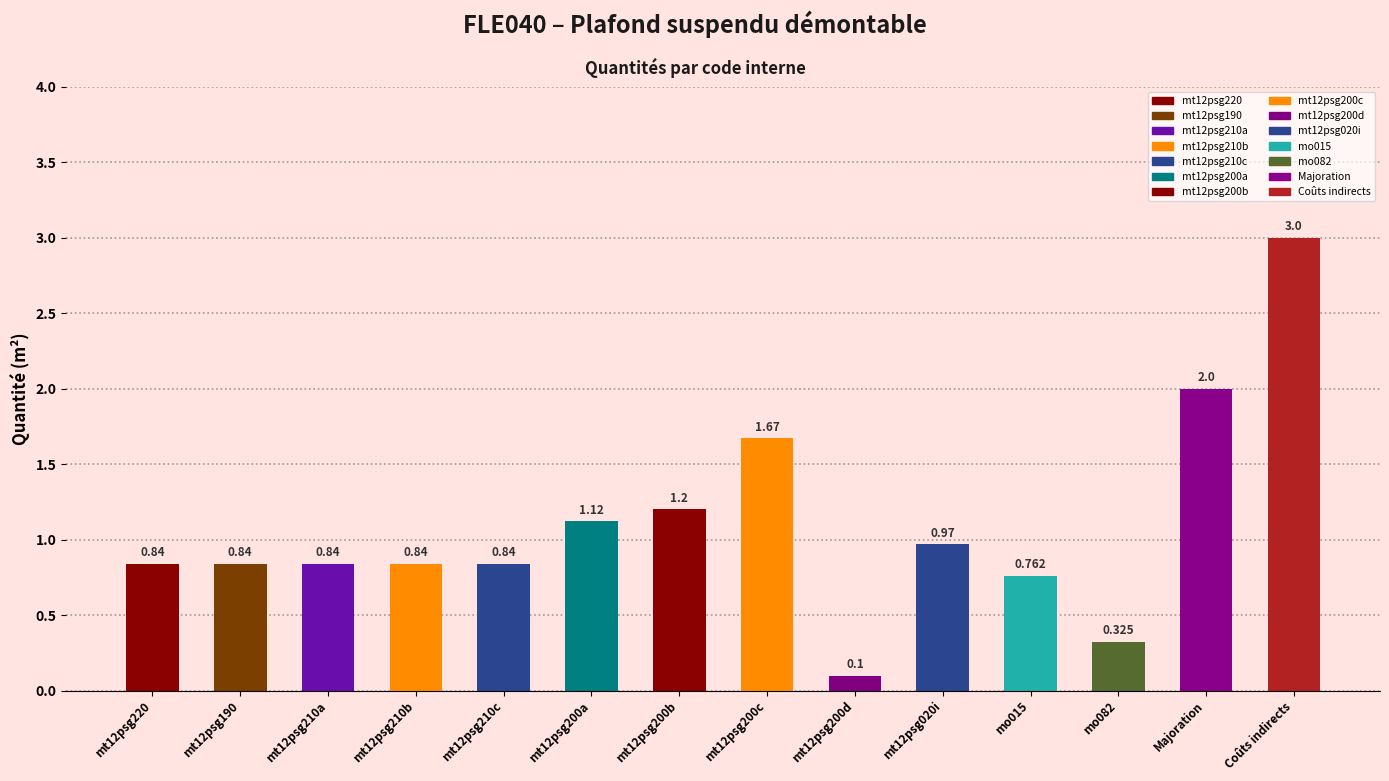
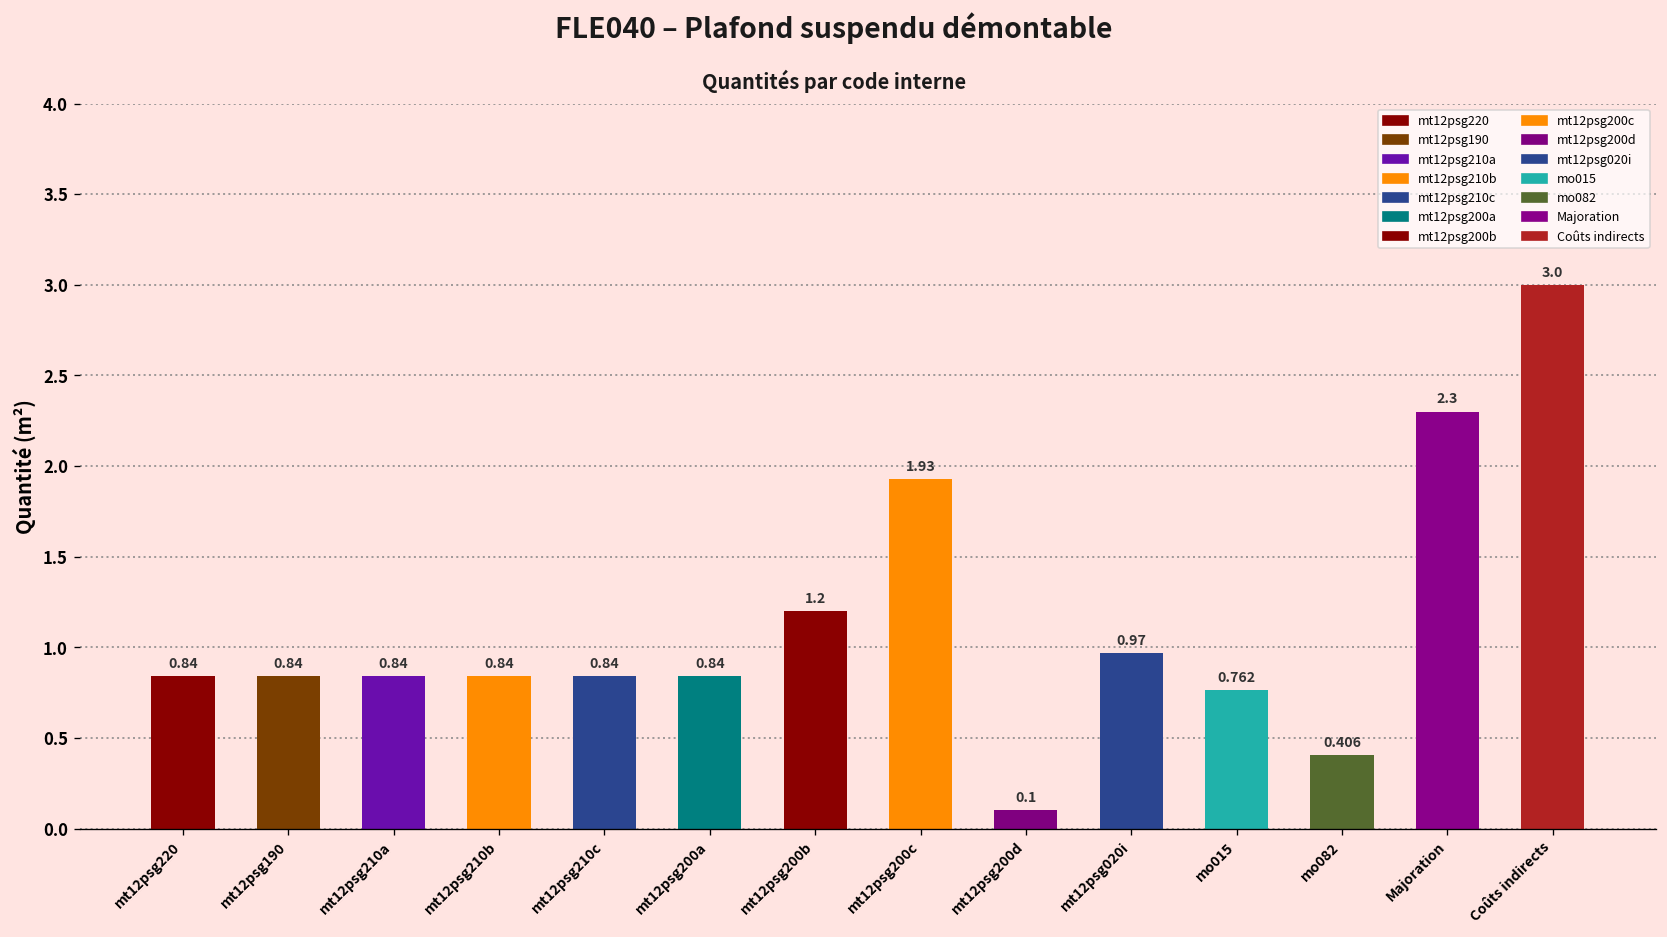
mt12psg200a: 1.12 -> 0.84
mt12psg200c: 1.67 -> 1.93
mo082: 0.325 -> 0.406
Majoration: 2.0 -> 2.3
